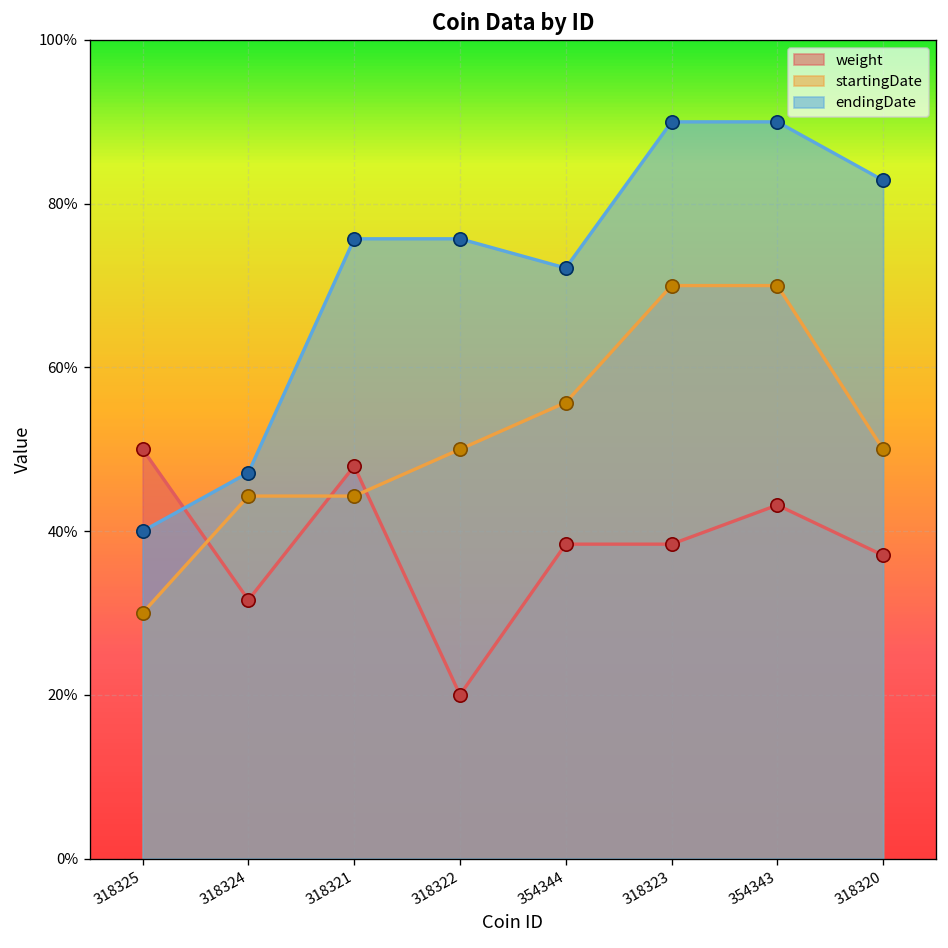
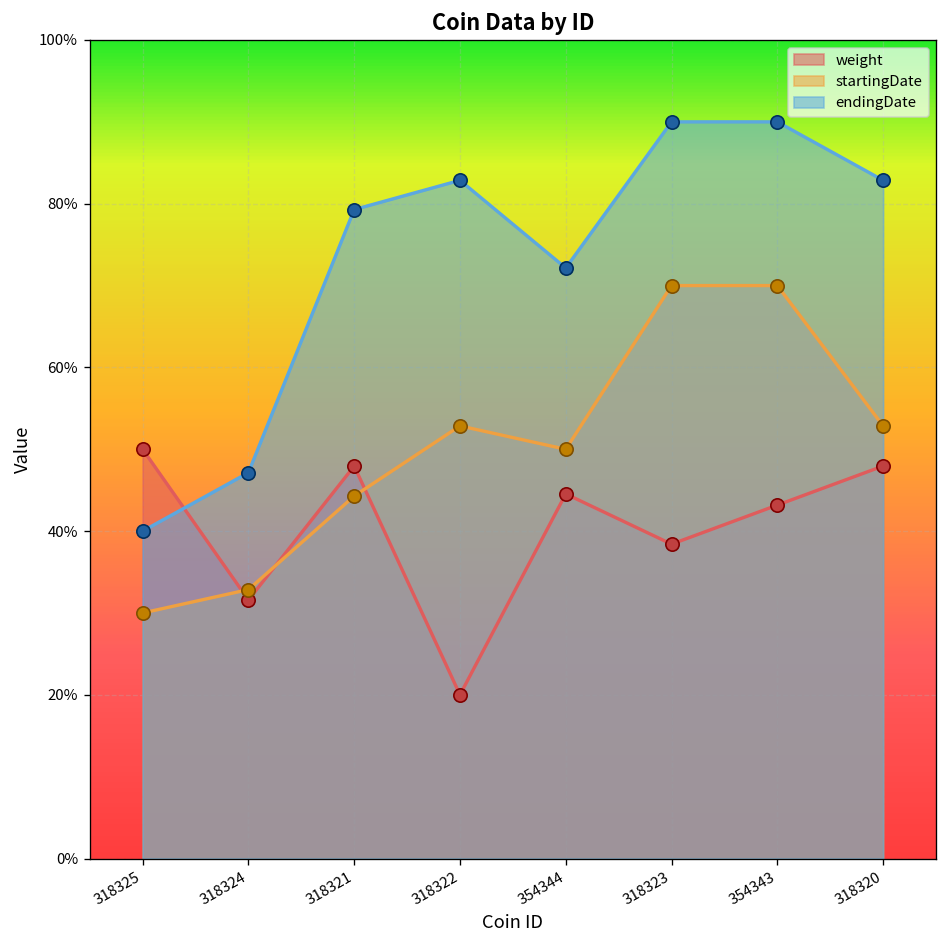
startingDate, 318324: 44% -> 33%
endingDate, 318321: 76% -> 79%
startingDate, 318322: 50% -> 53%
endingDate, 318322: 76% -> 83%
weight, 354344: 38% -> 45%
startingDate, 354344: 56% -> 50%
weight, 318320: 37% -> 48%
startingDate, 318320: 50% -> 53%
